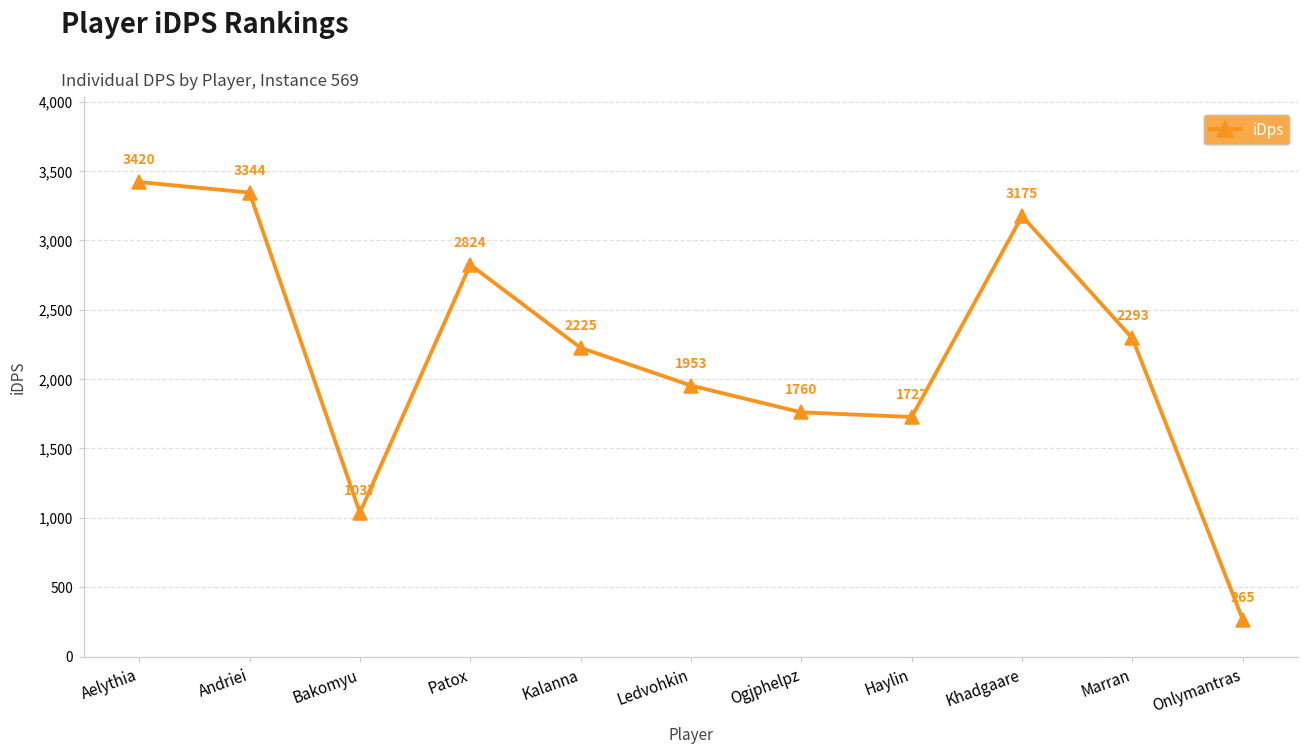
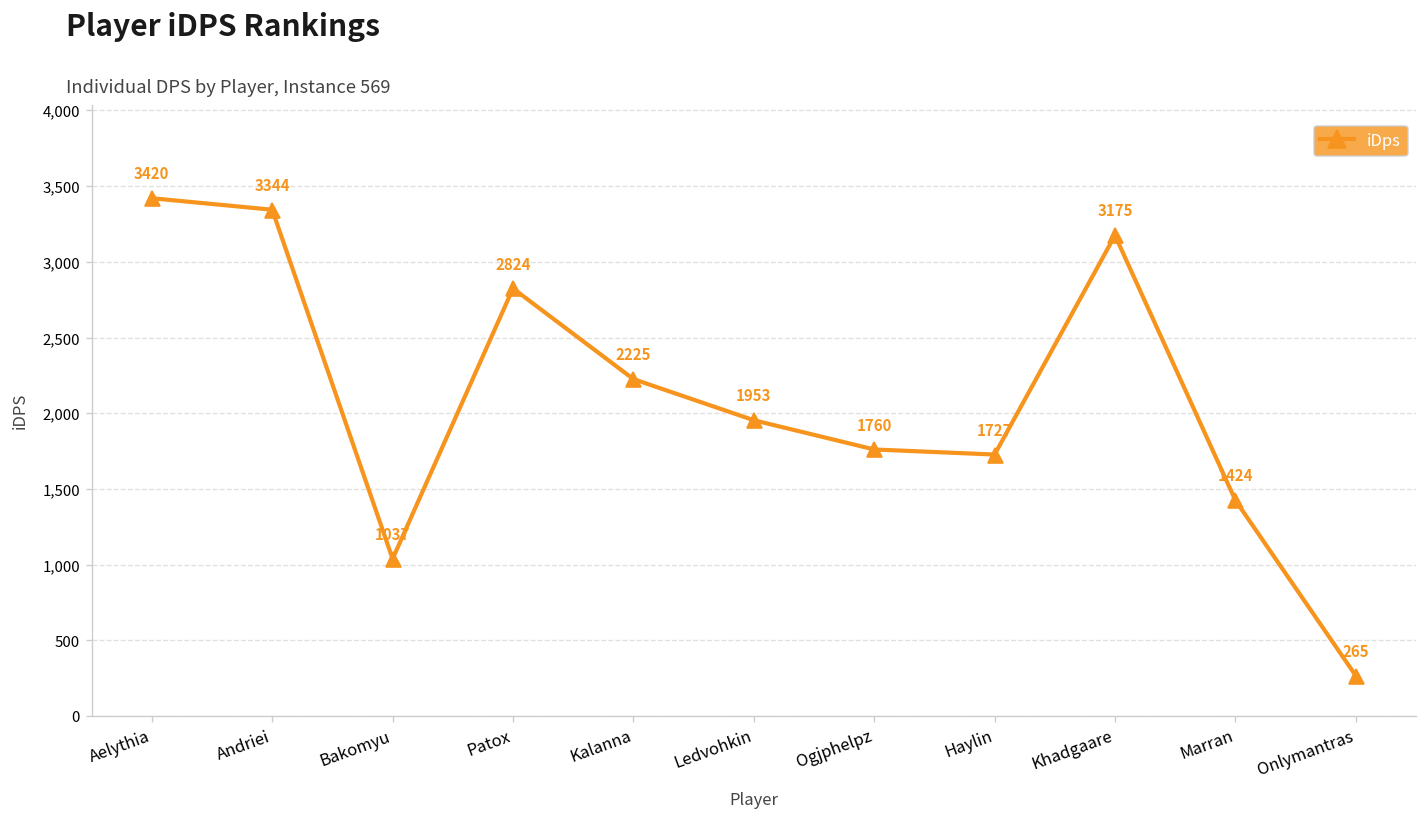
Marran: 2293 -> 1424
